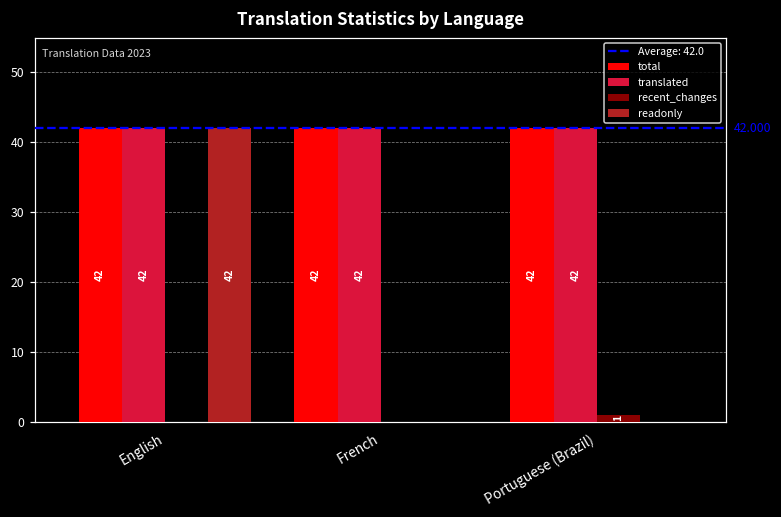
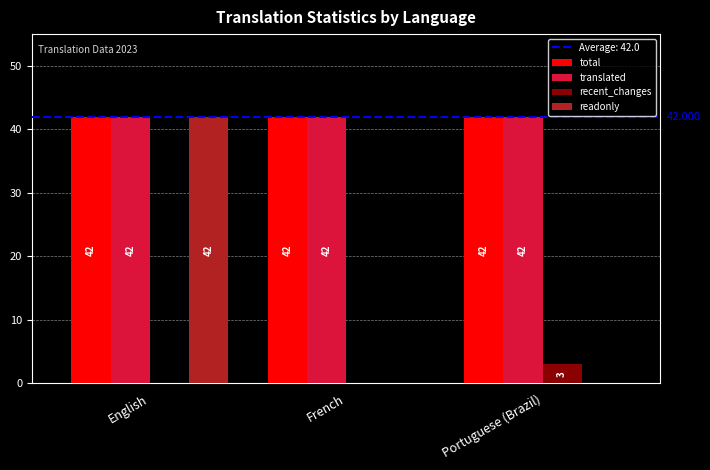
recent_changes, Portuguese (Brazil): 1 -> 3
